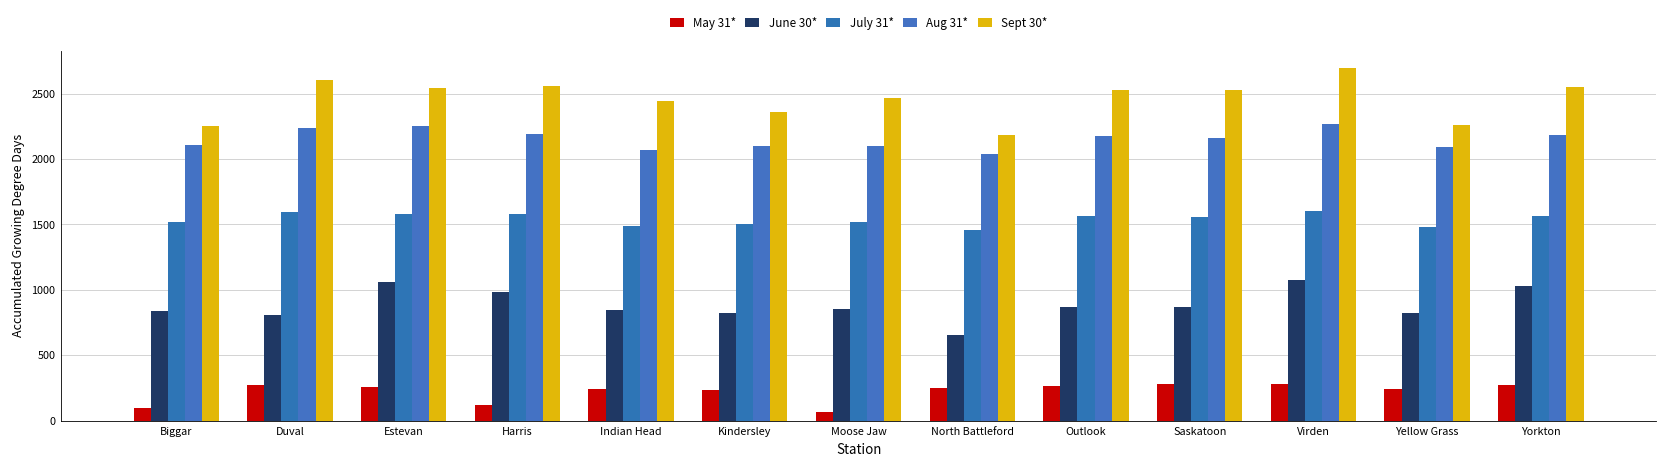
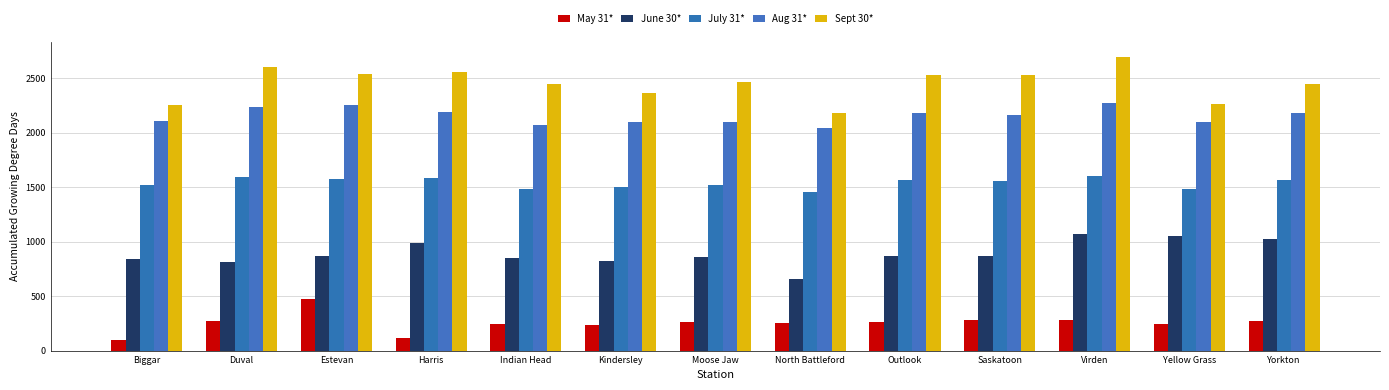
May 31*, Estevan: 260 -> 470
June 30*, Estevan: 1060 -> 870
May 31*, Moose Jaw: 70 -> 260
June 30*, Yellow Grass: 830 -> 1050
Sept 30*, Yorkton: 2550 -> 2440
